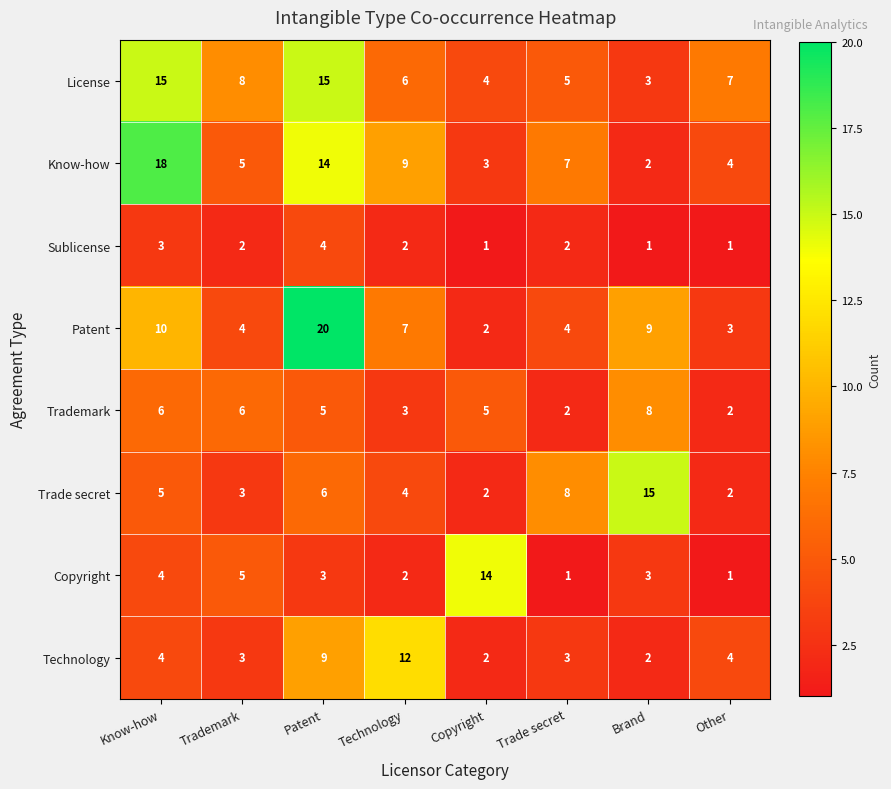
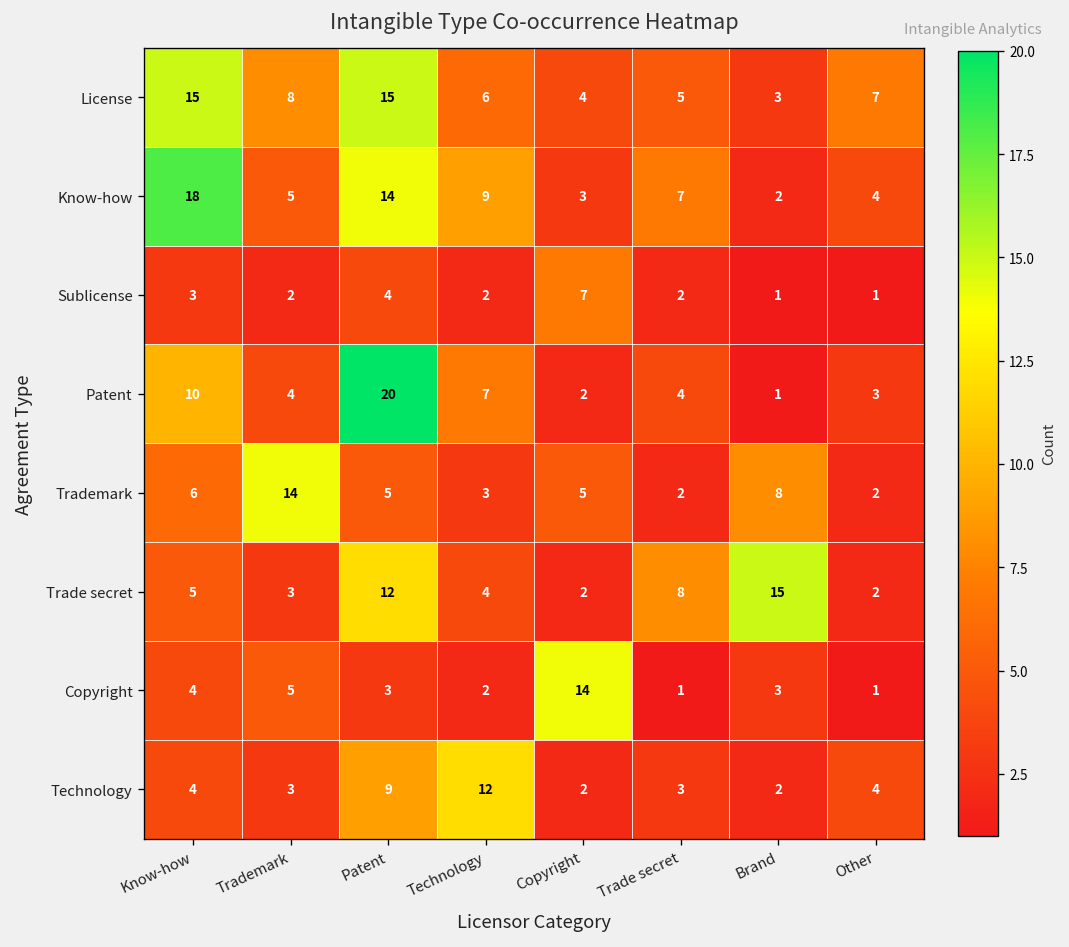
Sublicense, Copyright: 1 -> 7
Patent, Brand: 9 -> 1
Trademark, Trademark: 6 -> 14
Trade secret, Patent: 6 -> 12
